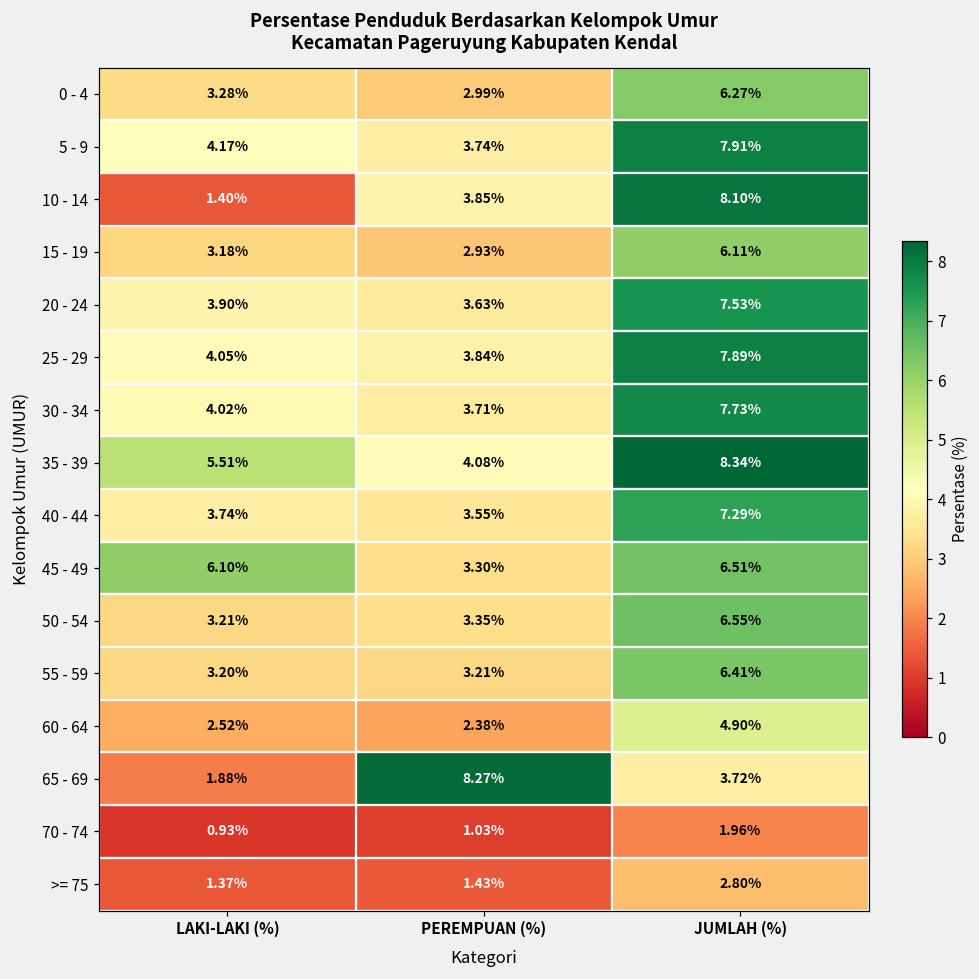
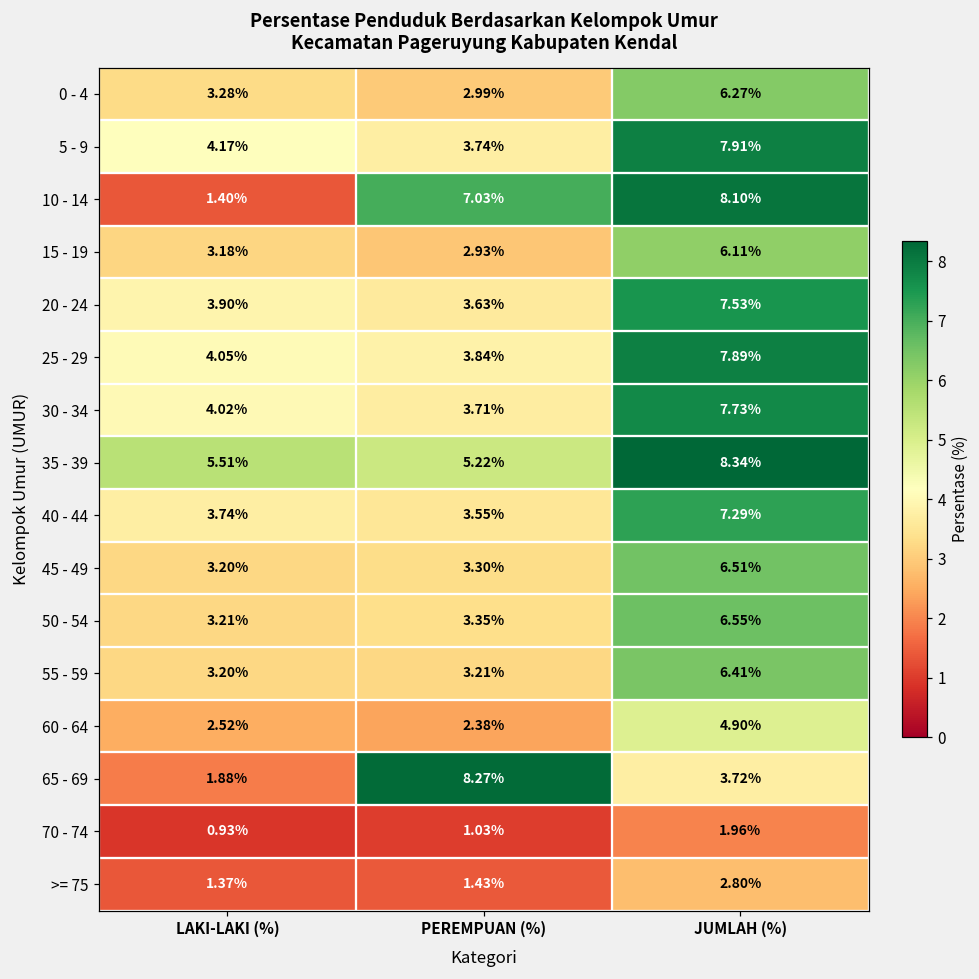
10 - 14, PEREMPUAN (%): 3.85% -> 7.03%
35 - 39, PEREMPUAN (%): 4.08% -> 5.22%
45 - 49, LAKI-LAKI (%): 6.10% -> 3.20%
